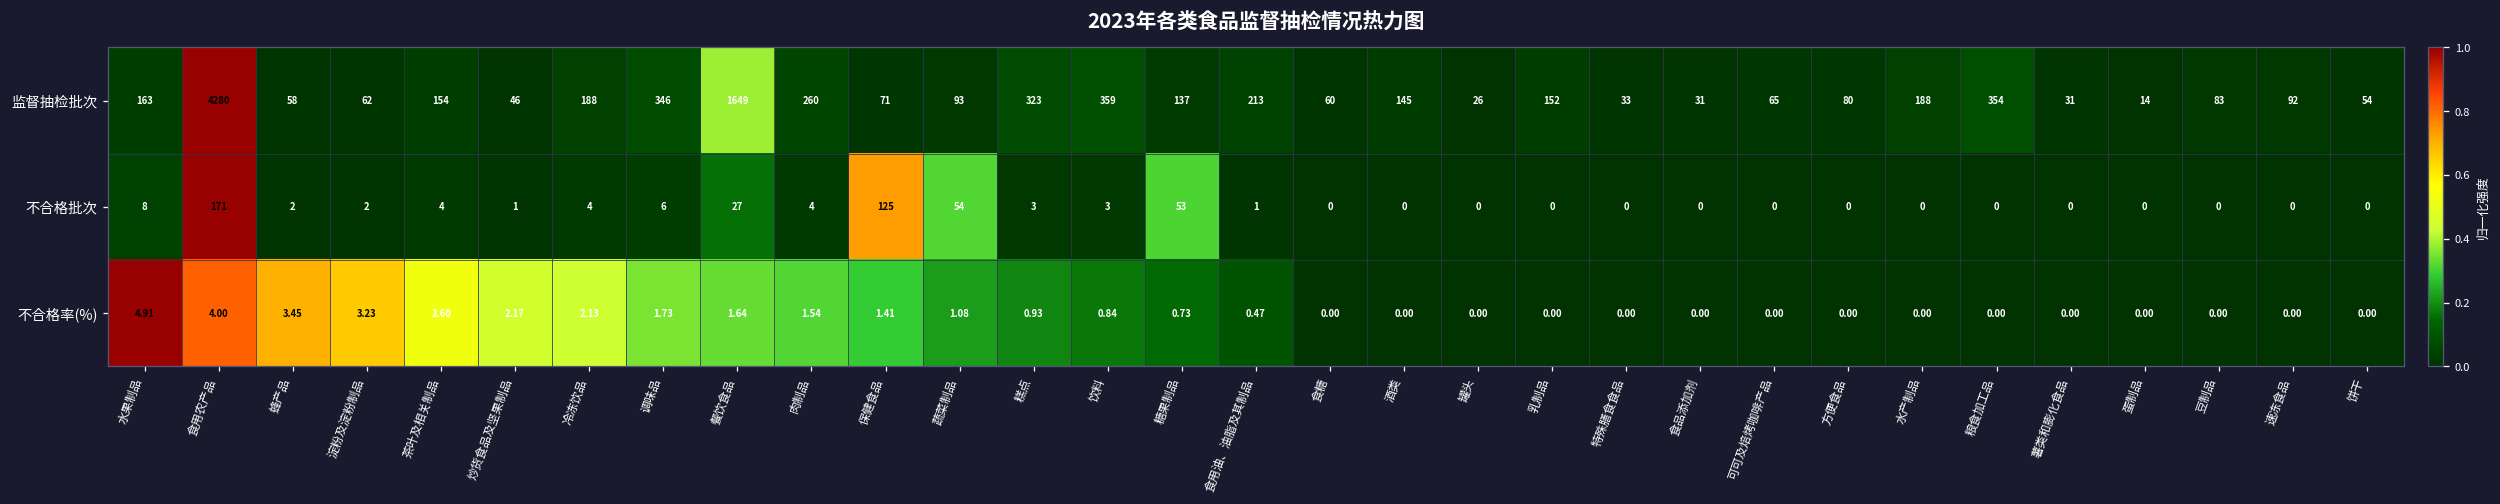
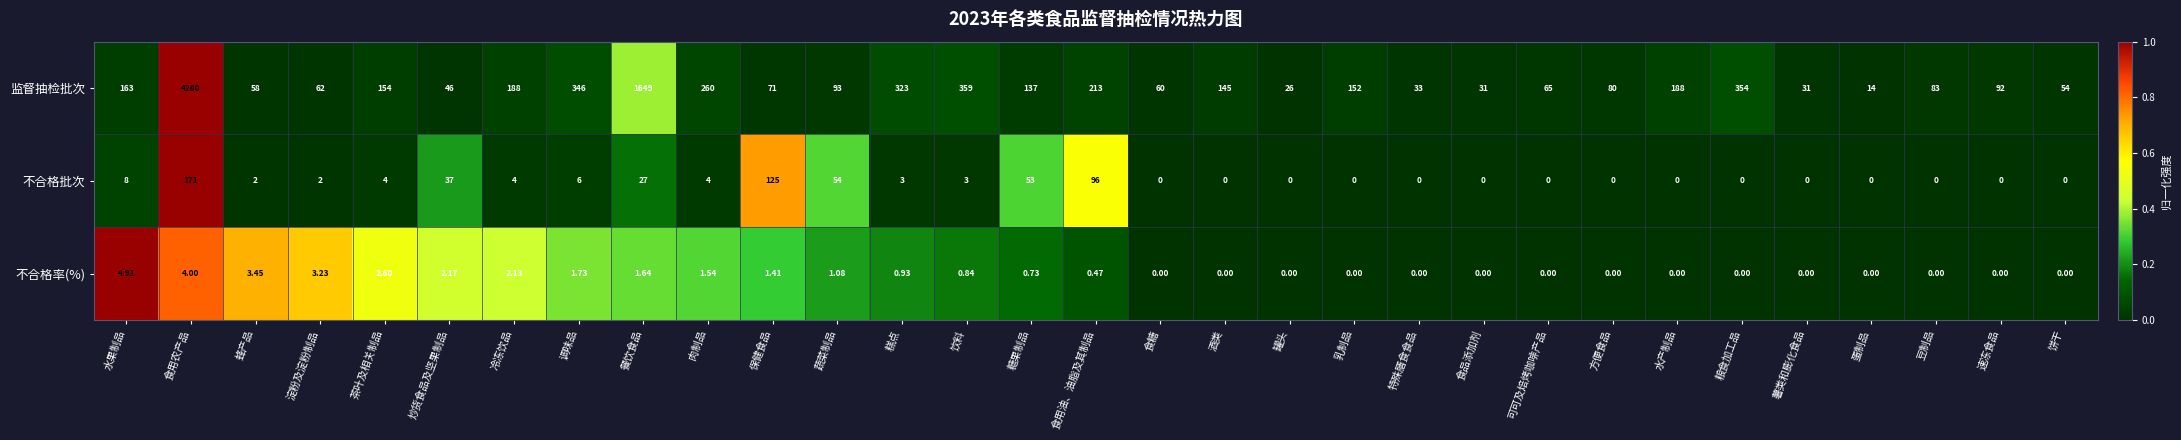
不合格批次, 炒货食品及坚果制品: 1 -> 37
不合格批次, 食用油、油脂及其制品: 1 -> 96
